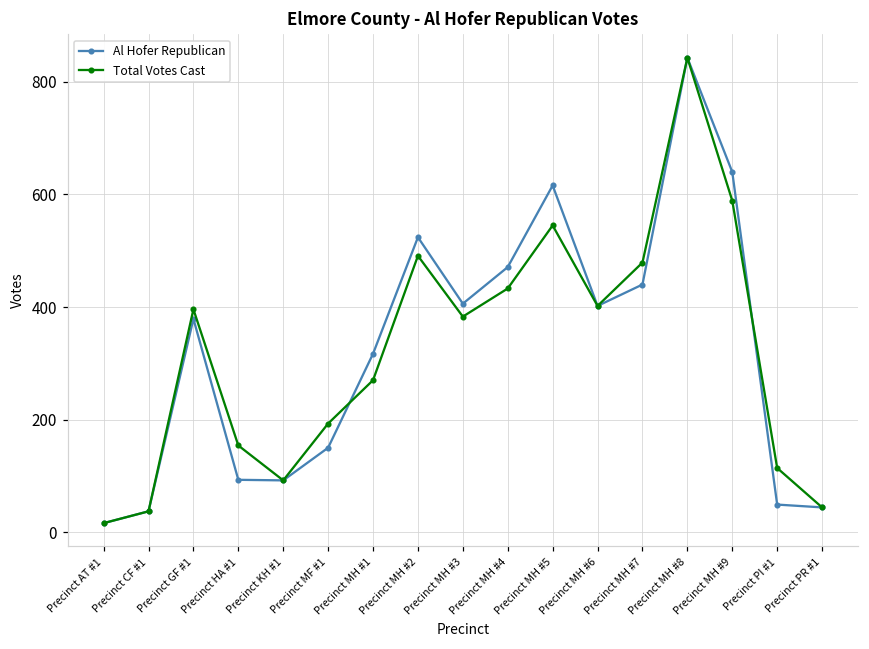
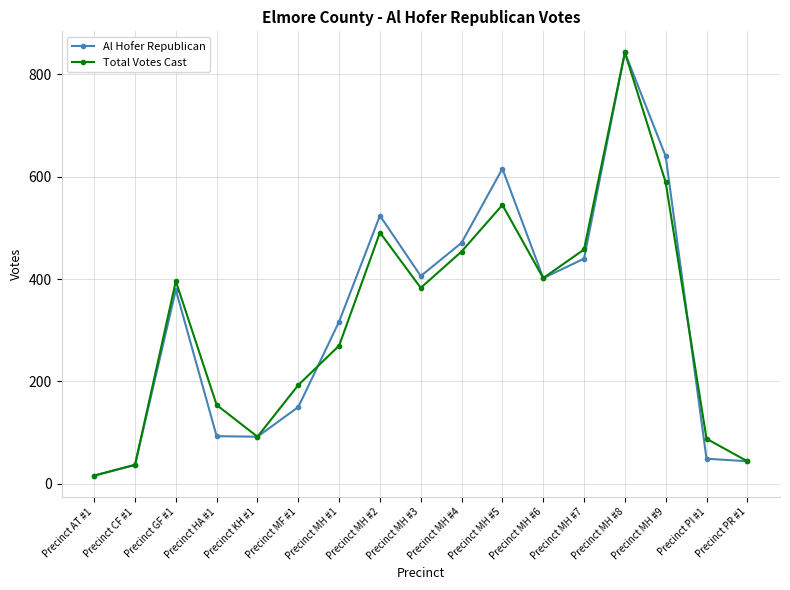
Total Votes Cast, Precinct MH #4: 430 -> 450
Total Votes Cast, Precinct MH #7: 480 -> 460
Total Votes Cast, Precinct PI #1: 110 -> 90
